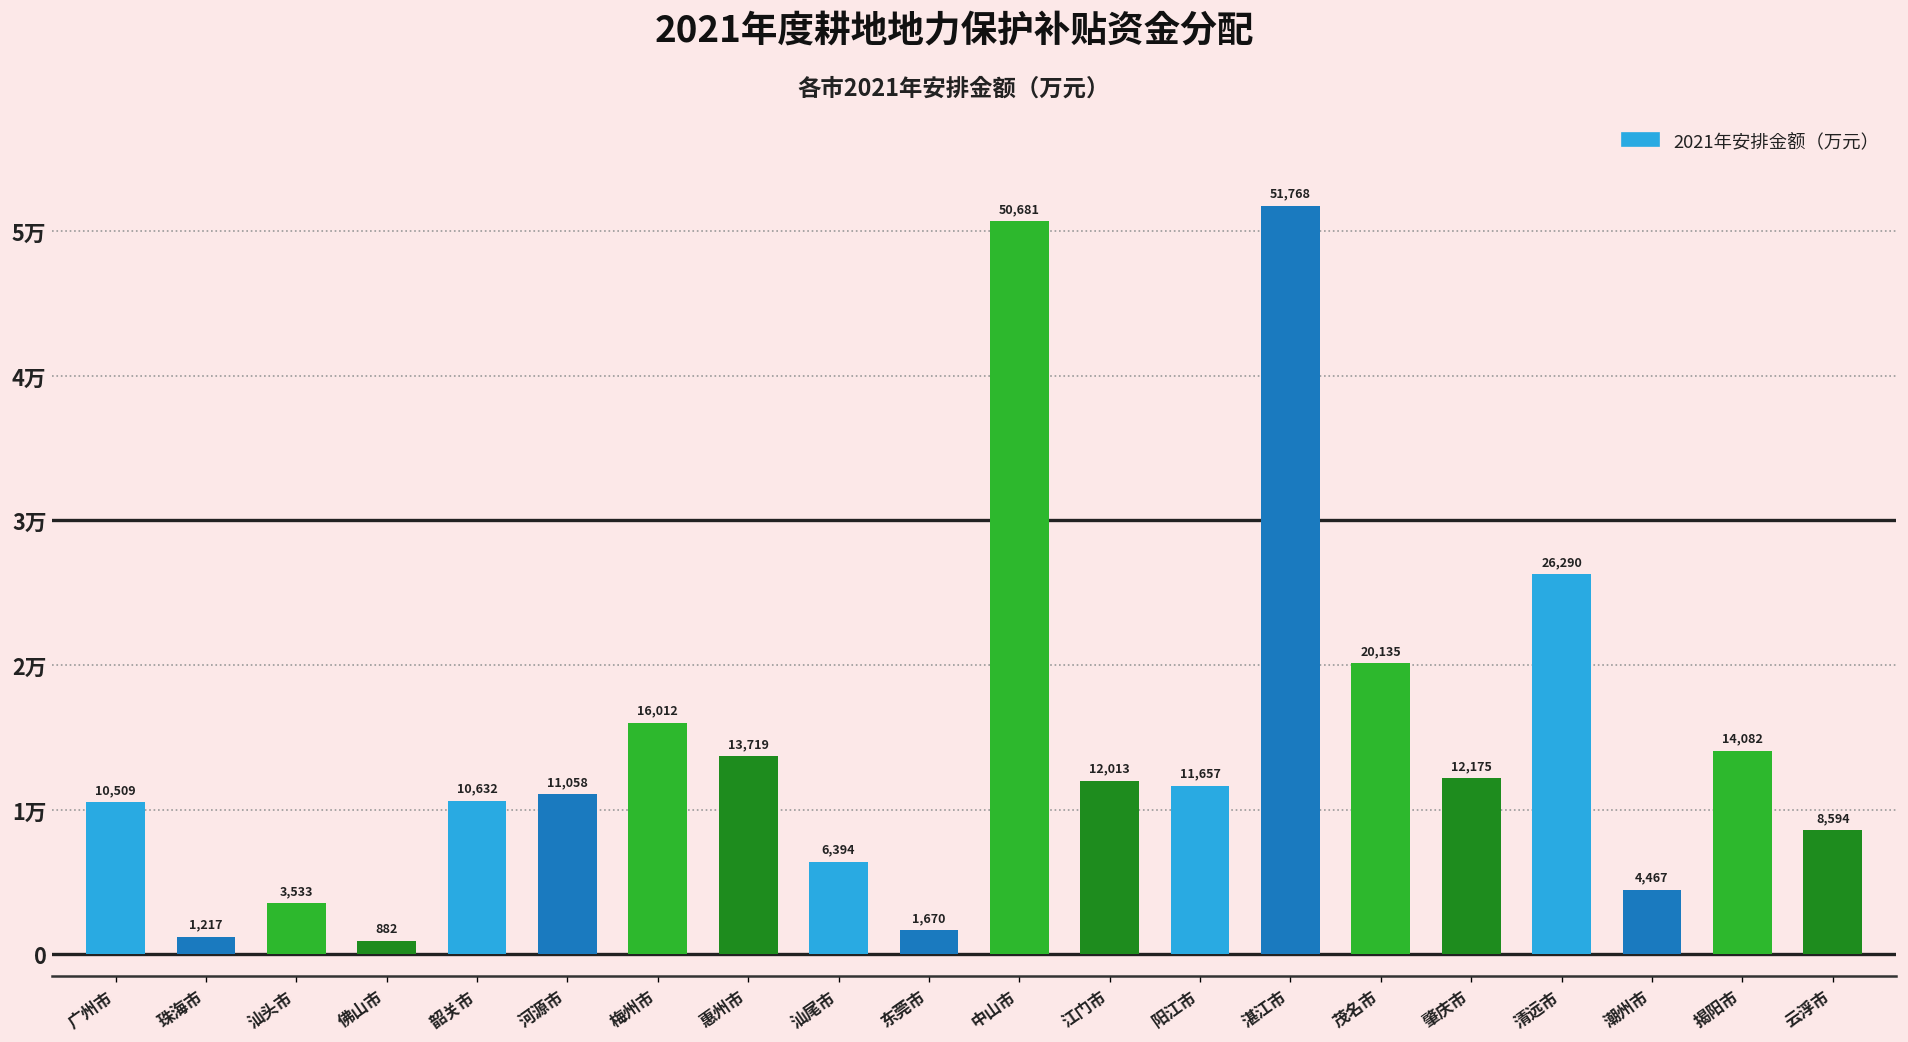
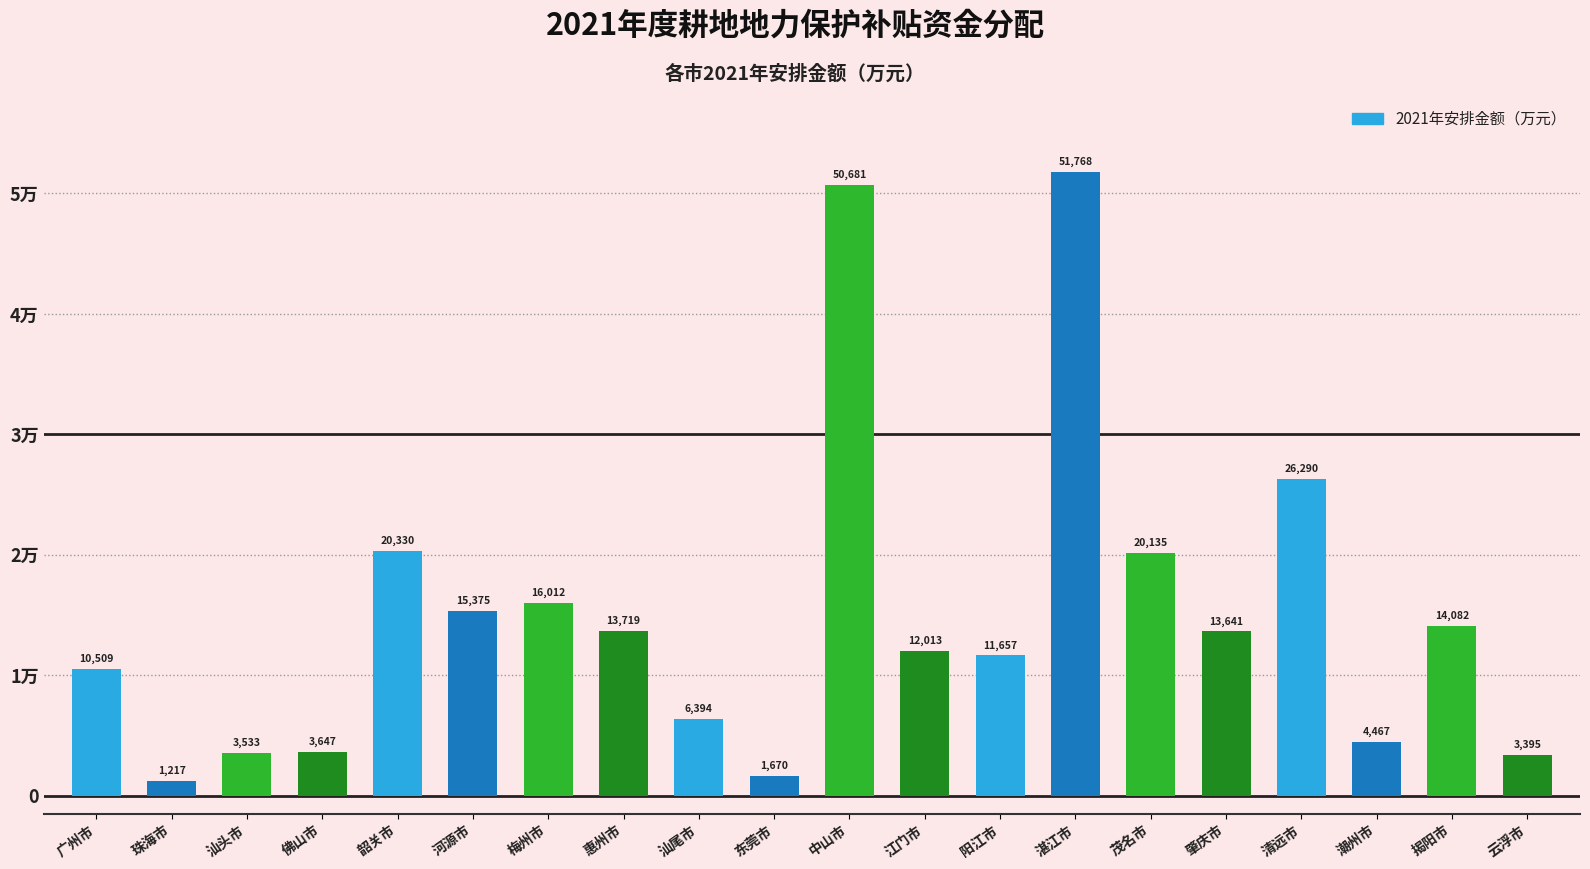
佛山市: 882 -> 3,647
韶关市: 10,632 -> 20,330
河源市: 11,058 -> 15,375
肇庆市: 12,175 -> 13,641
云浮市: 8,594 -> 3,395
